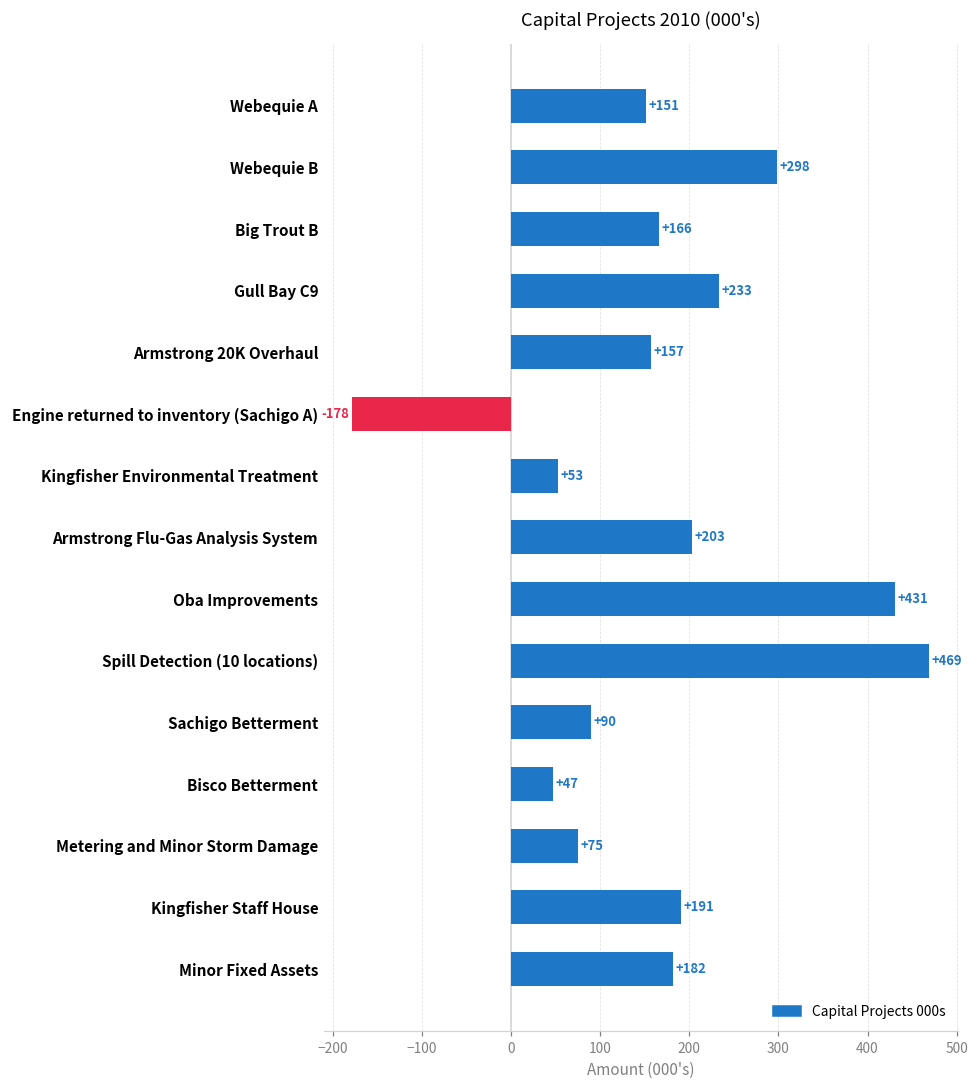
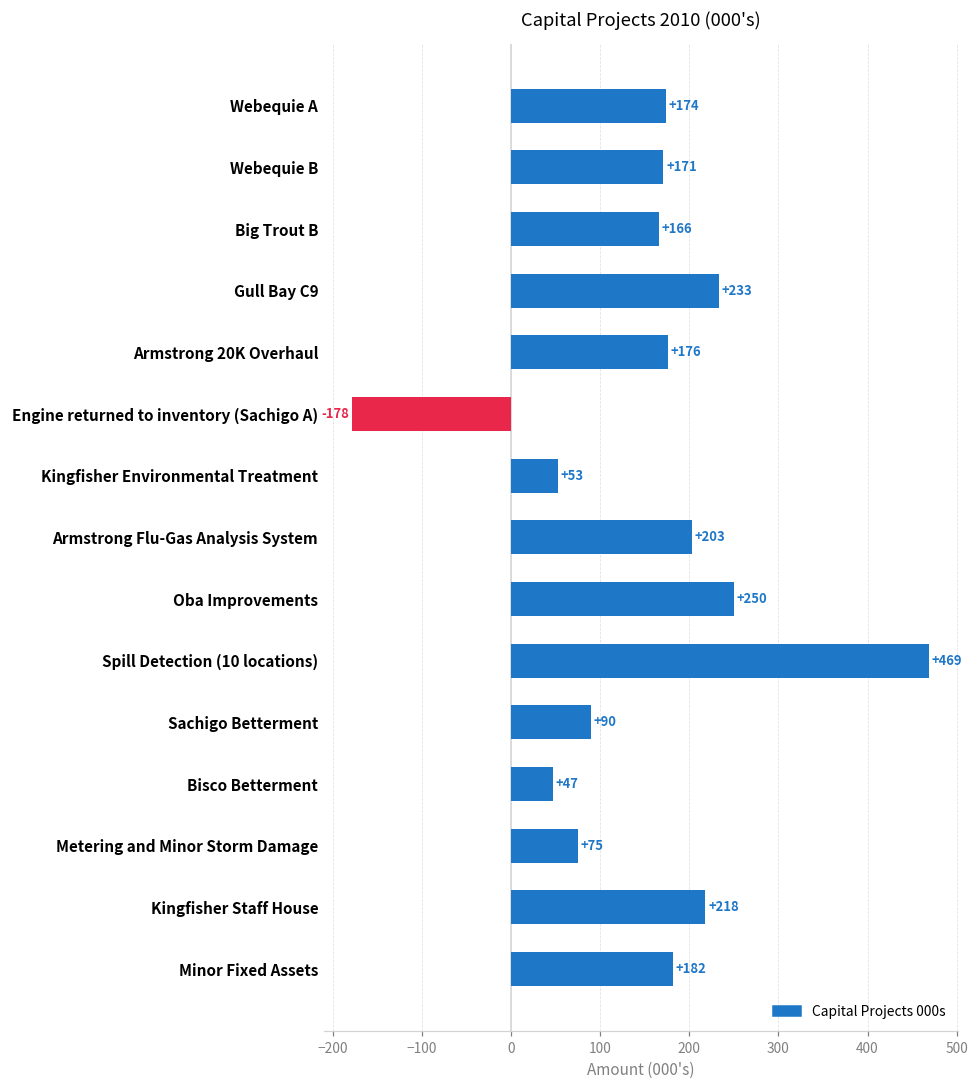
Webequie A: +151 -> +174
Webequie B: +298 -> +171
Armstrong 20K Overhaul: +157 -> +176
Oba Improvements: +431 -> +250
Kingfisher Staff House: +191 -> +218
